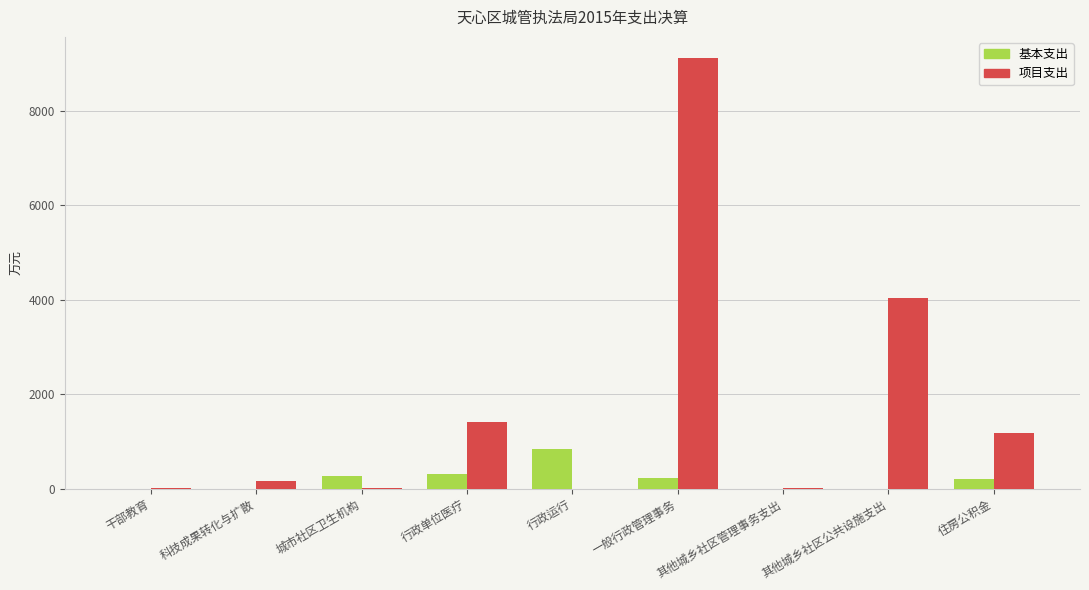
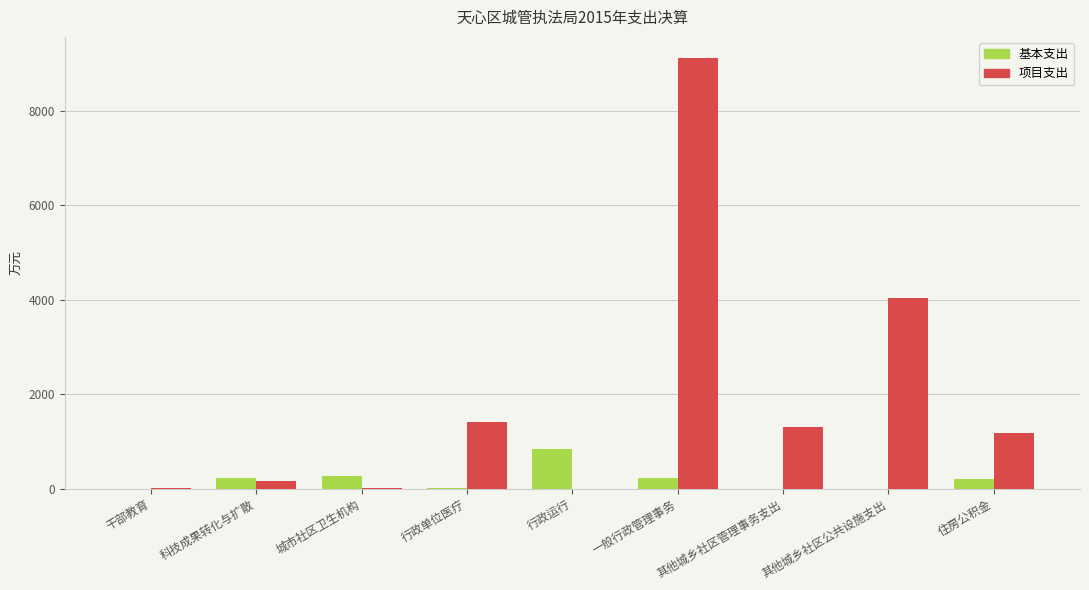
基本支出, 科技成果转化与扩散: 0 -> 200
基本支出, 行政单位医疗: 300 -> 0
项目支出, 其他城乡社区管理事务支出: 0 -> 1300
